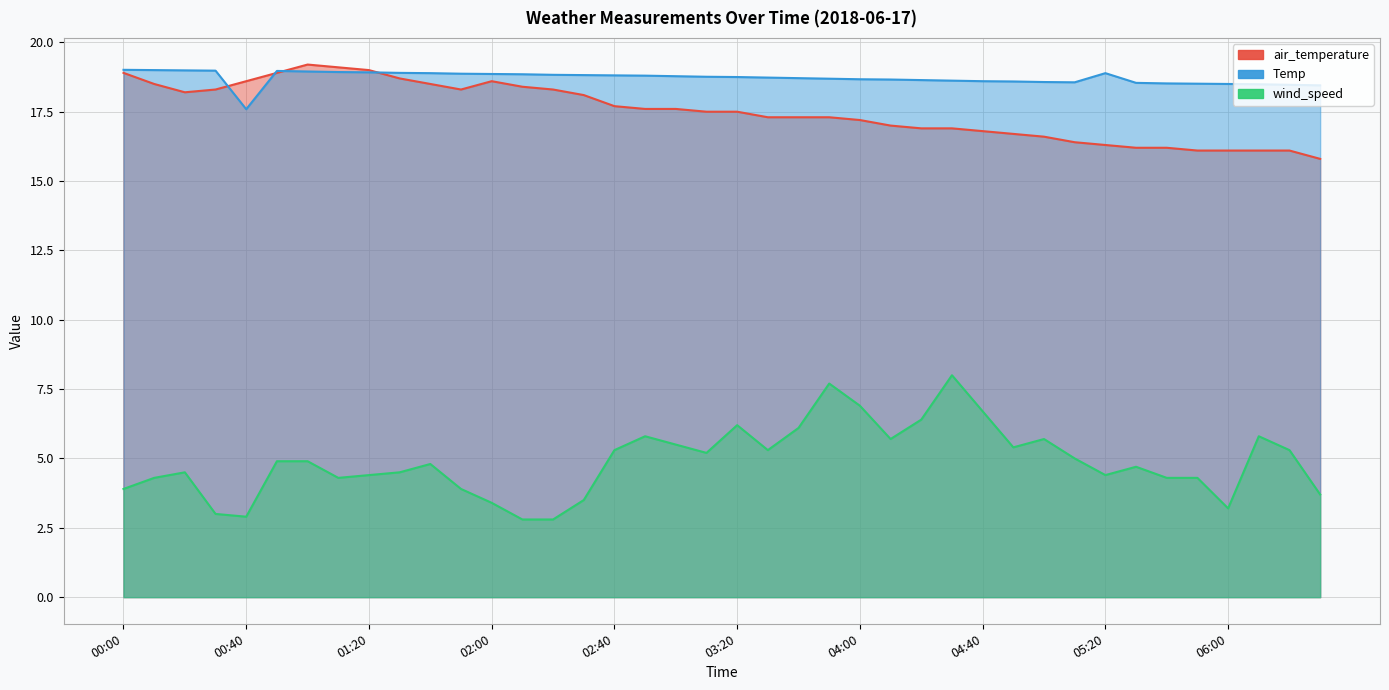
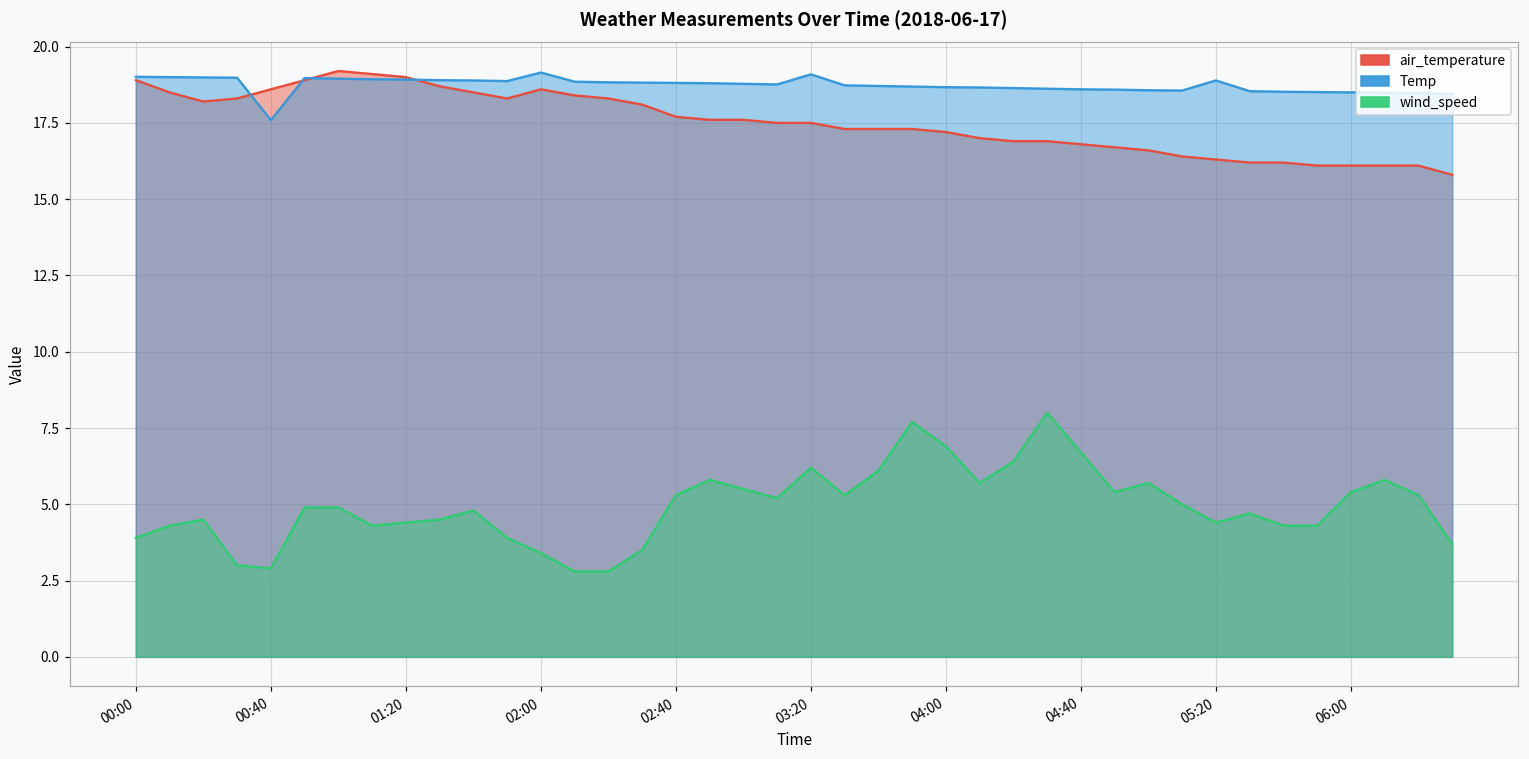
Temp, 02:00: 18.9 -> 19.2
Temp, 03:20: 18.8 -> 19.1
wind_speed, 06:00: 3.2 -> 5.4
